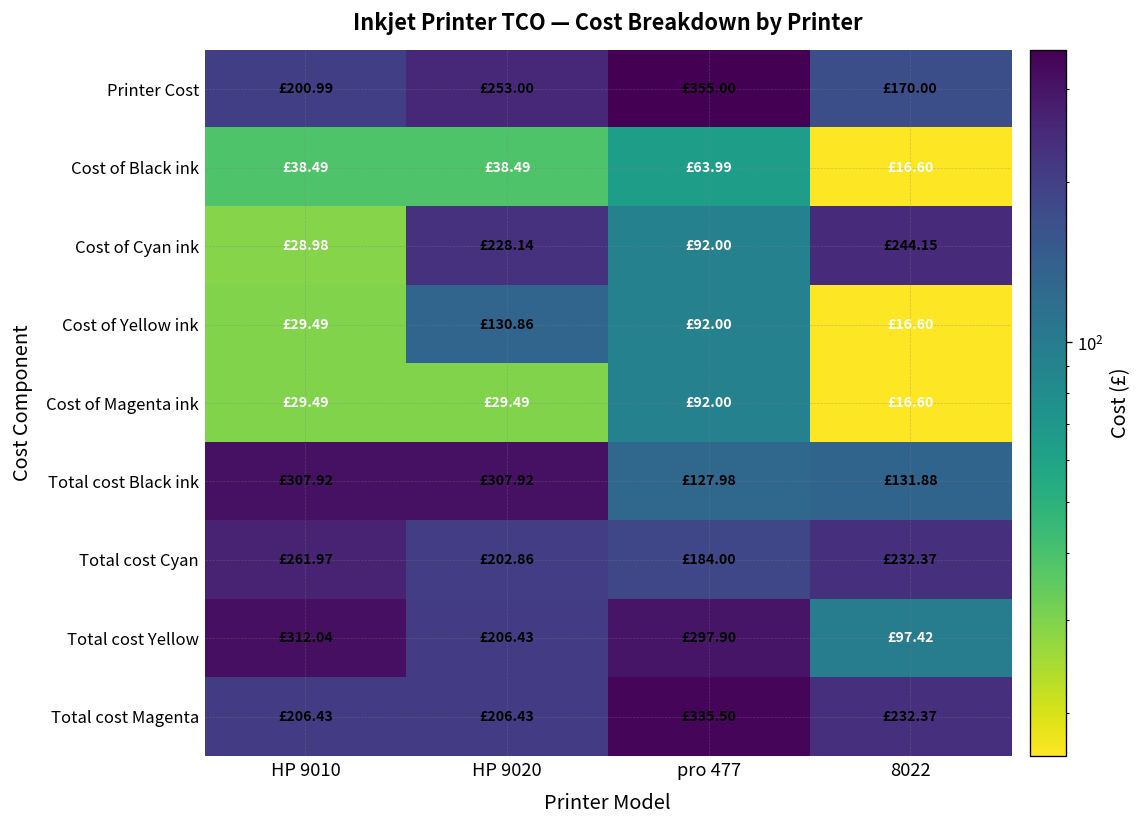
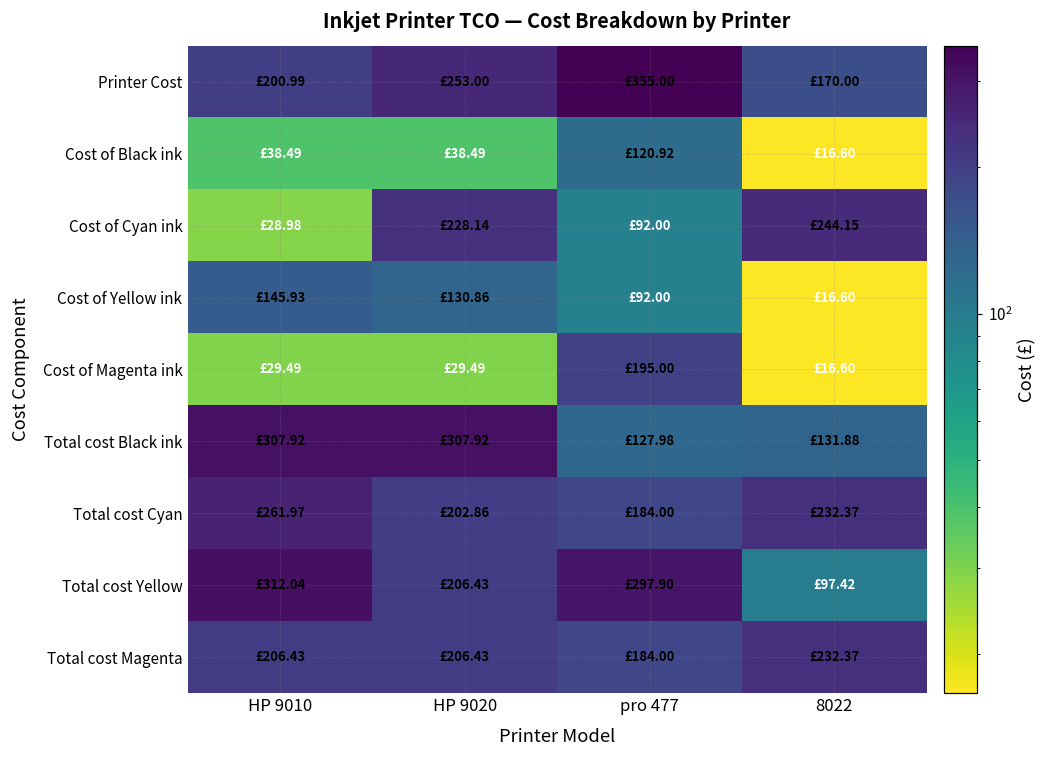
Cost of Black ink, pro 477: £63.99 -> £120.92
Cost of Yellow ink, HP 9010: £29.49 -> £145.93
Cost of Magenta ink, pro 477: £92.00 -> £195.00
Total cost Magenta, pro 477: £335.50 -> £184.00
